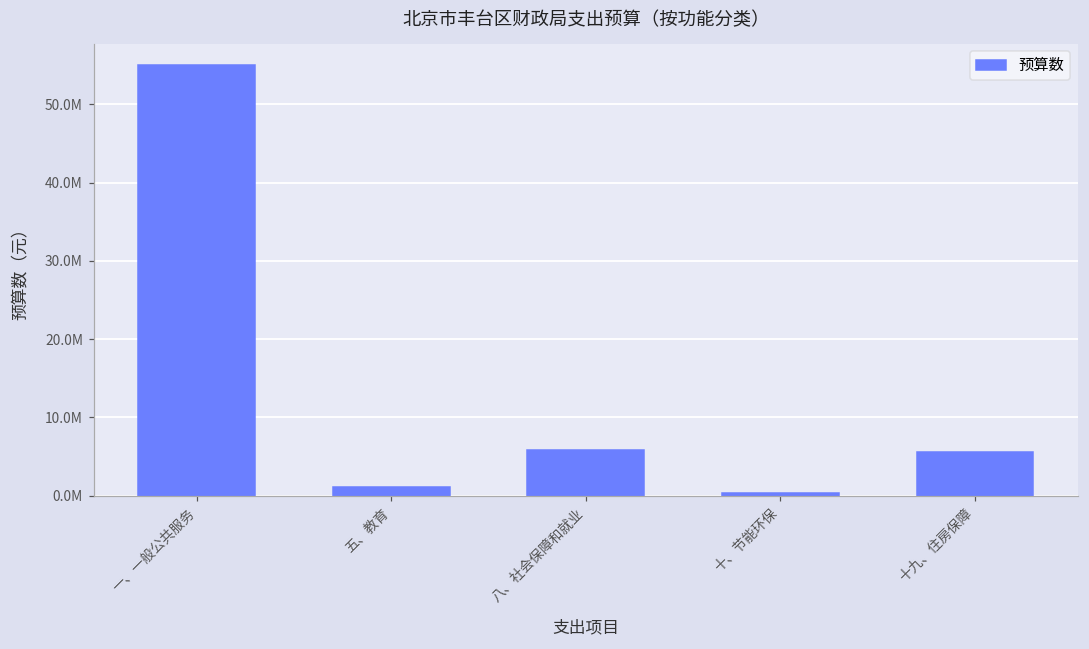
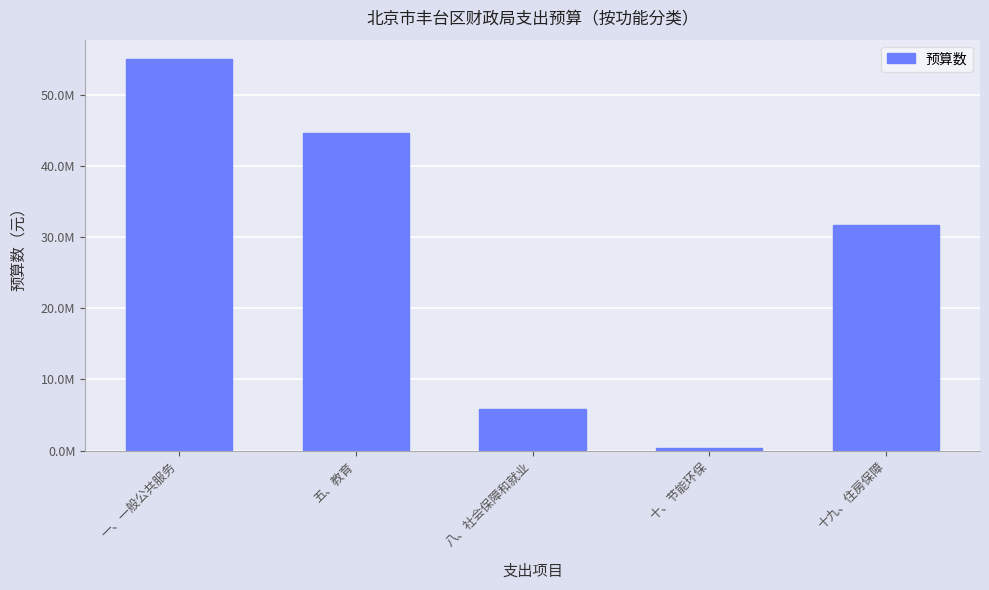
五、教育: 1000000 -> 45000000
十九、住房保障: 6000000 -> 32000000
